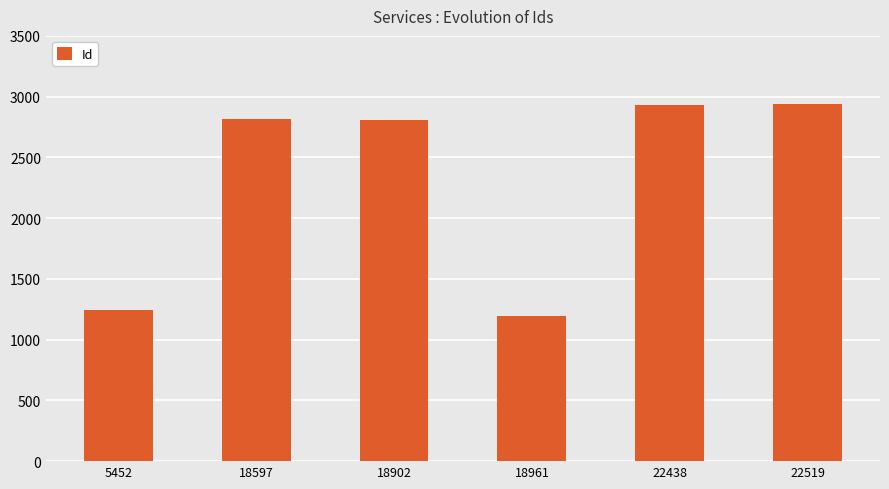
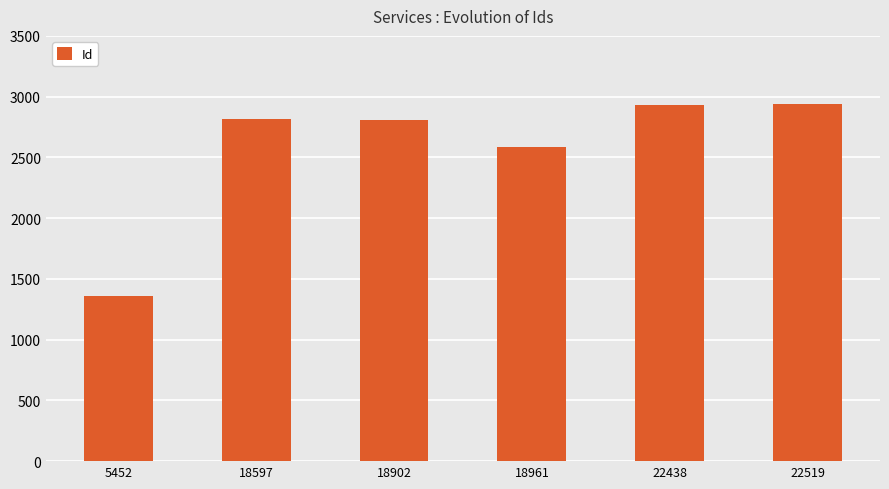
5452: 1240 -> 1360
18961: 1190 -> 2580
